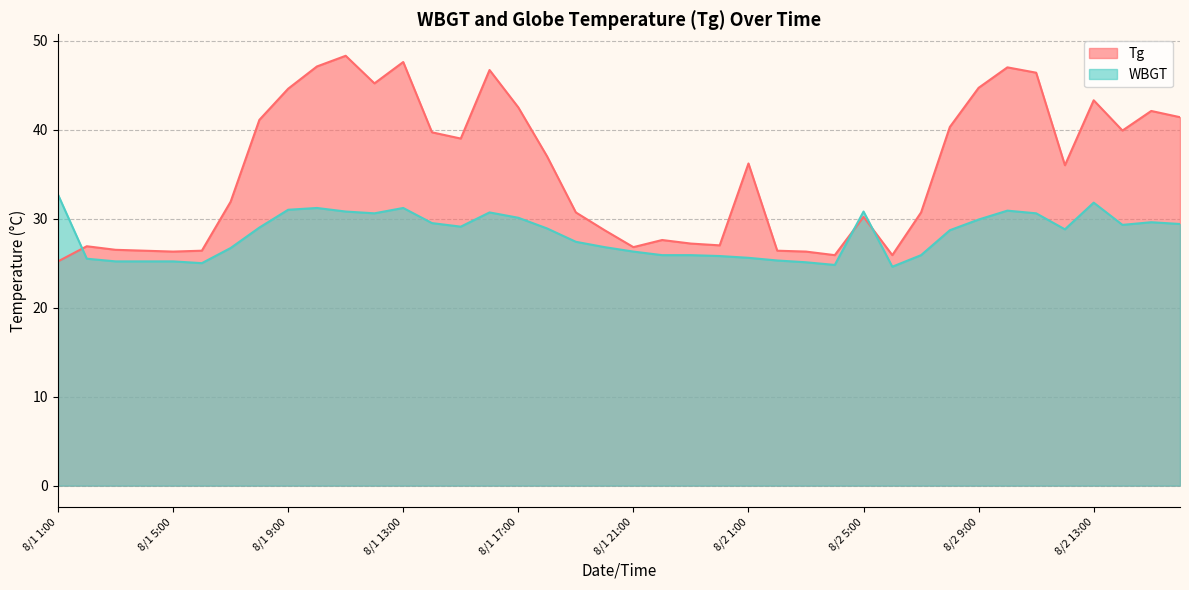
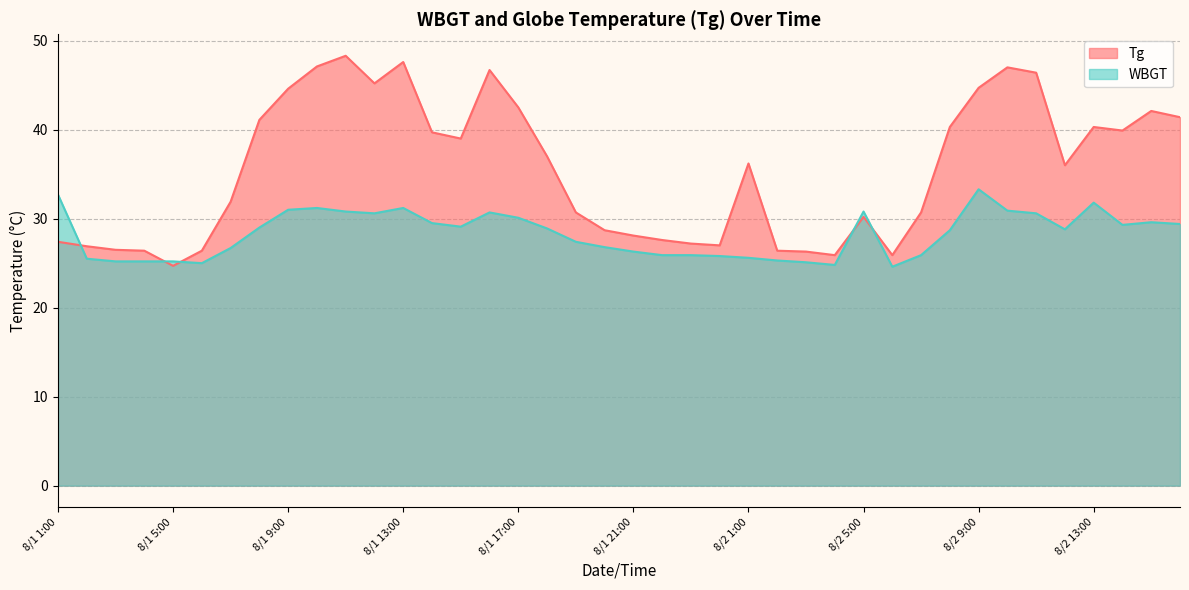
Tg, 8/1 1:00: 25 -> 27
Tg, 8/1 5:00: 26 -> 25
Tg, 8/1 21:00: 27 -> 28
WBGT, 8/2 9:00: 30 -> 33
Tg, 8/2 13:00: 43 -> 40
